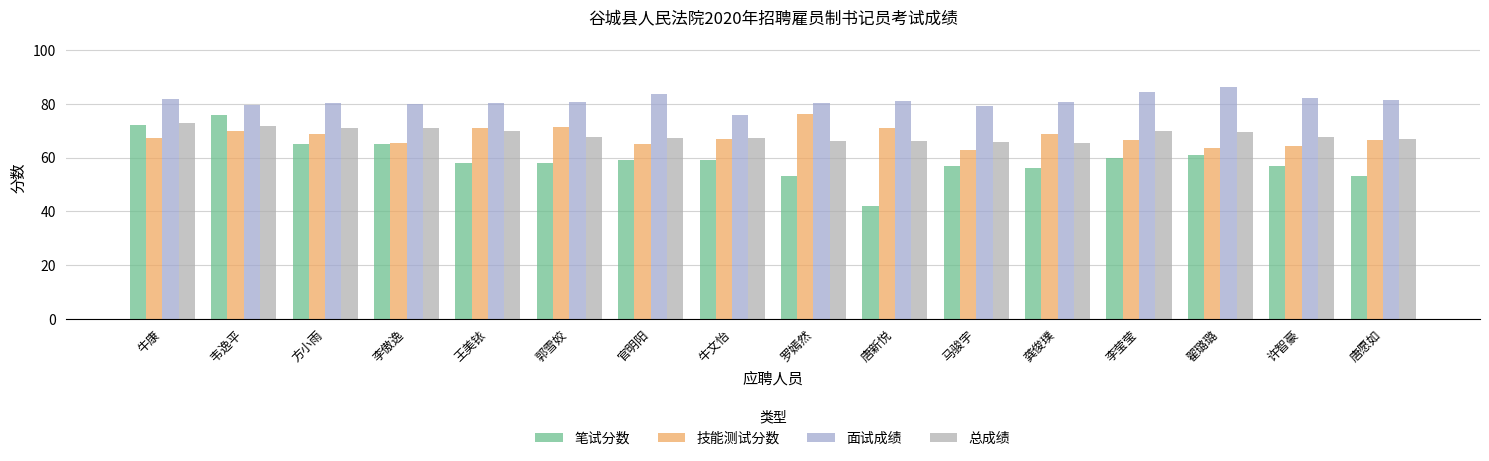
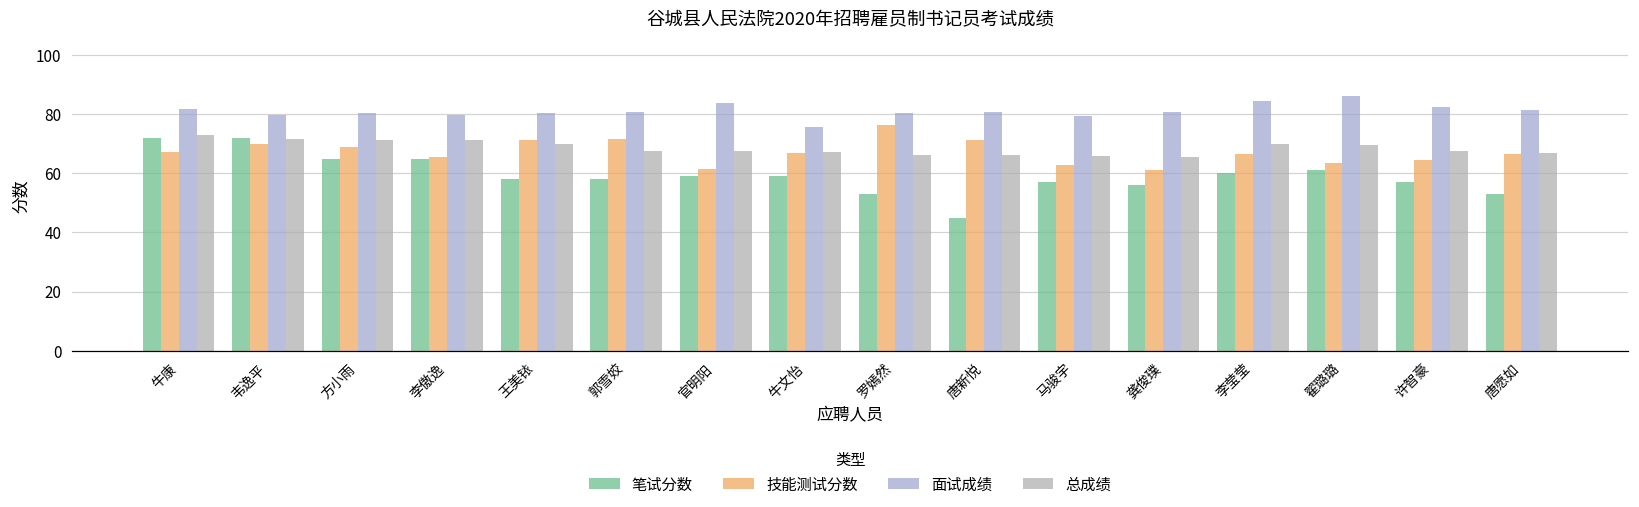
笔试分数, 韦逸平: 76 -> 72
技能测试分数, 官明阳: 65 -> 62
笔试分数, 唐新悦: 42 -> 45
技能测试分数, 龚俊璞: 69 -> 61
